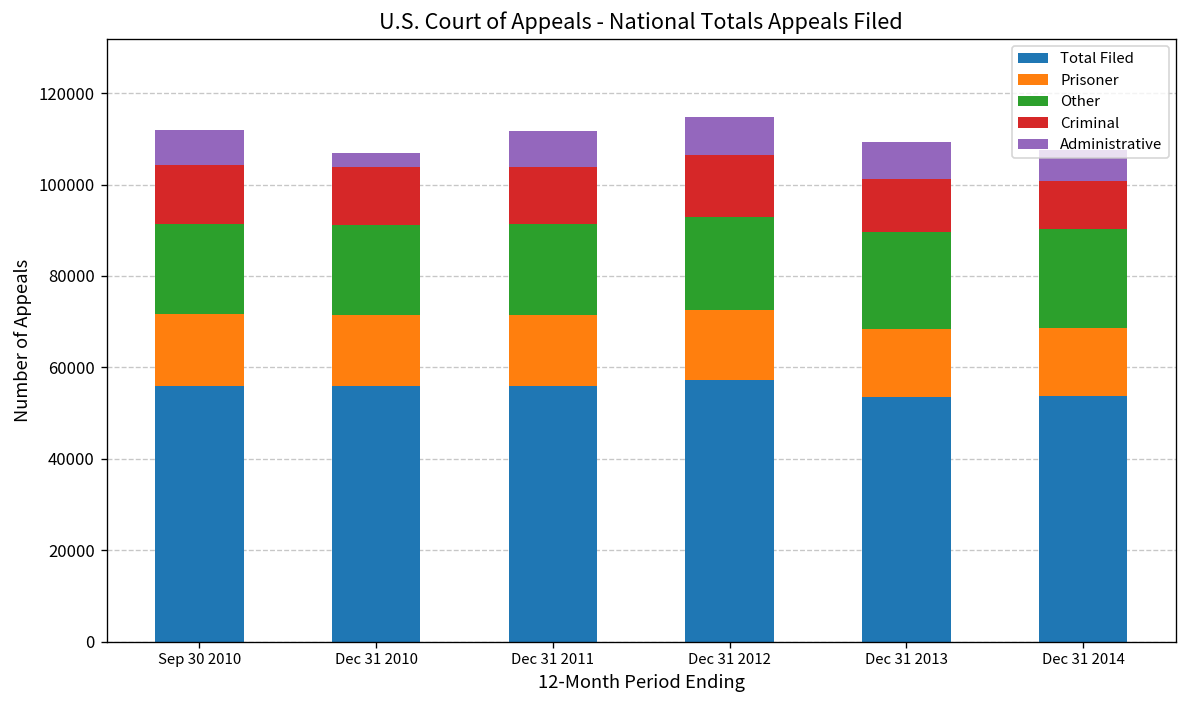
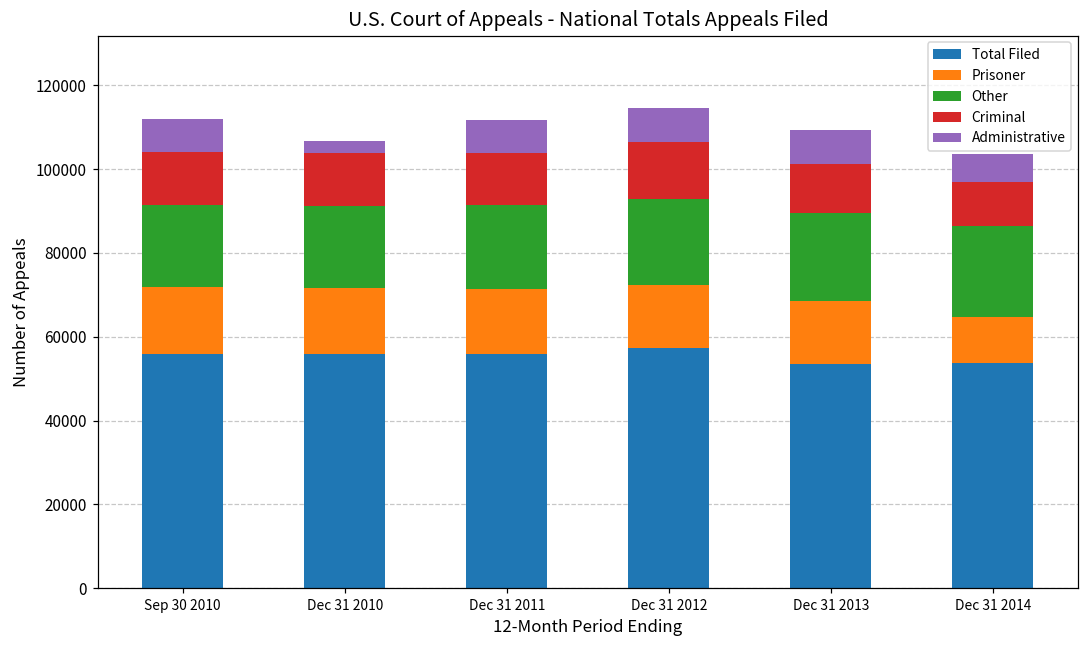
Prisoner, Dec 31 2014: 15000 -> 11000
